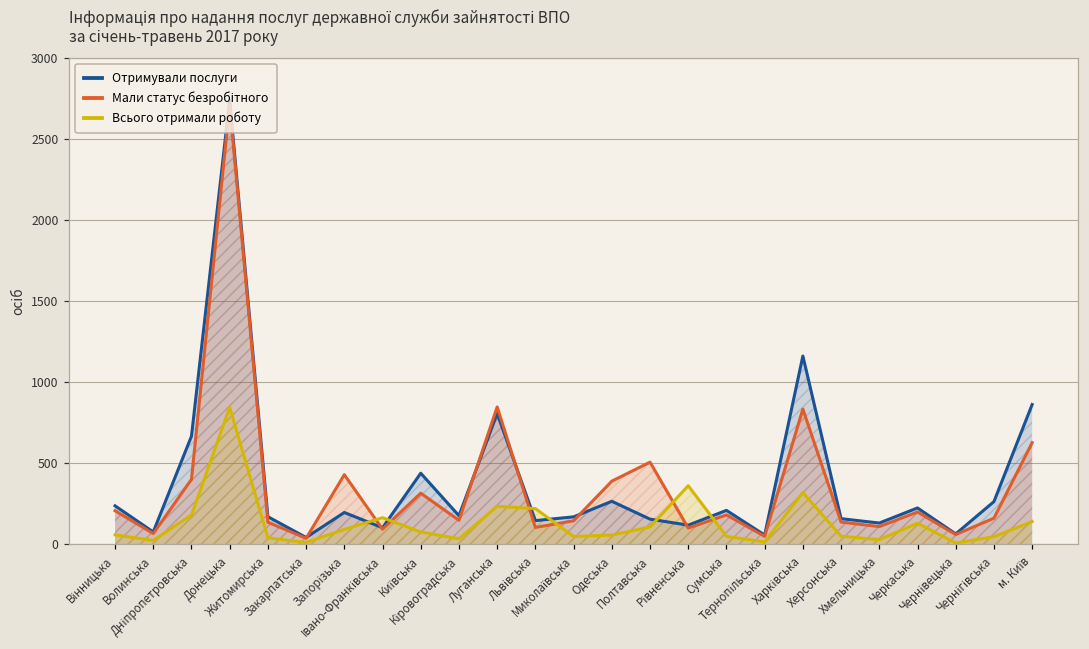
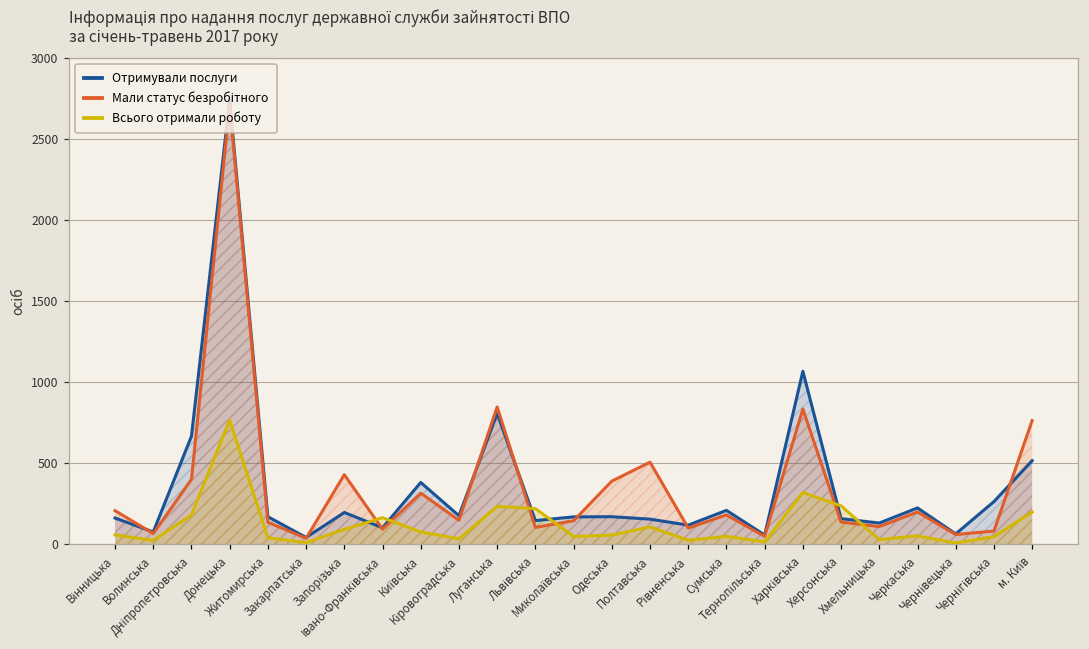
Отримували послуги, Вінницька: 240 -> 160
Всього отримали роботу, Донецька: 850 -> 770
Отримували послуги, Київська: 440 -> 380
Отримували послуги, Одеська: 270 -> 170
Всього отримали роботу, Рівненська: 360 -> 30
Отримували послуги, Харківська: 1160 -> 1070
Всього отримали роботу, Херсонська: 50 -> 240
Всього отримали роботу, Черкаська: 130 -> 50
Мали статус безробітного, Чернігівська: 160 -> 80
Отримували послуги, м. Київ: 860 -> 520
Мали статус безробітного, м. Київ: 630 -> 760
Всього отримали роботу, м. Київ: 140 -> 200
